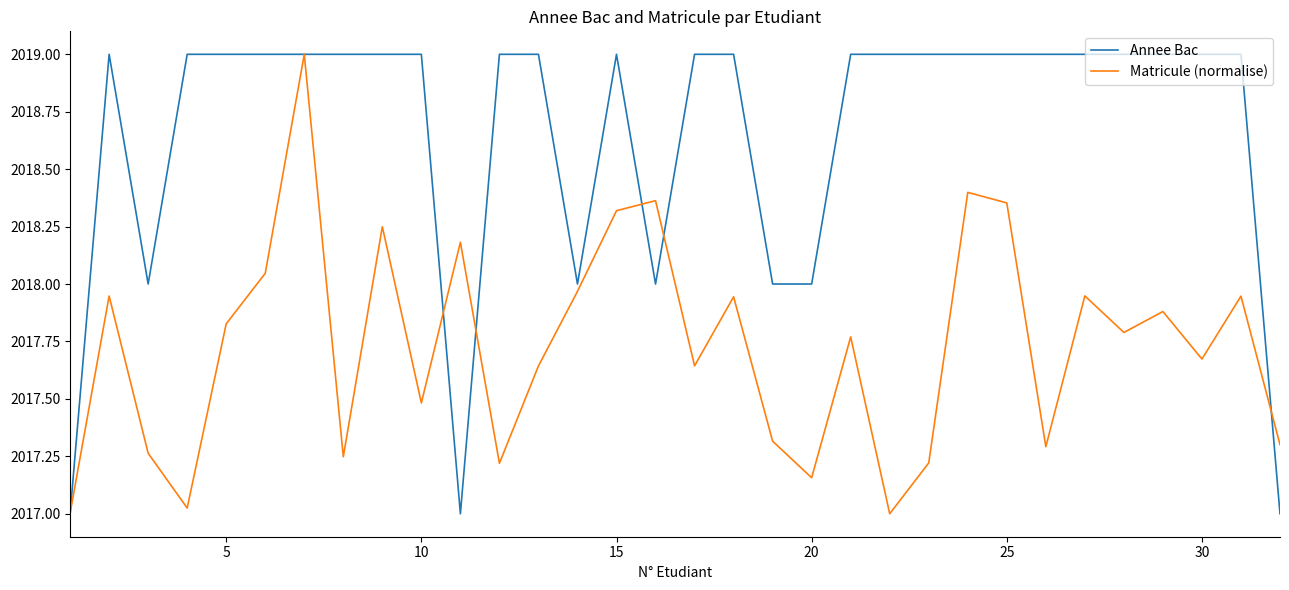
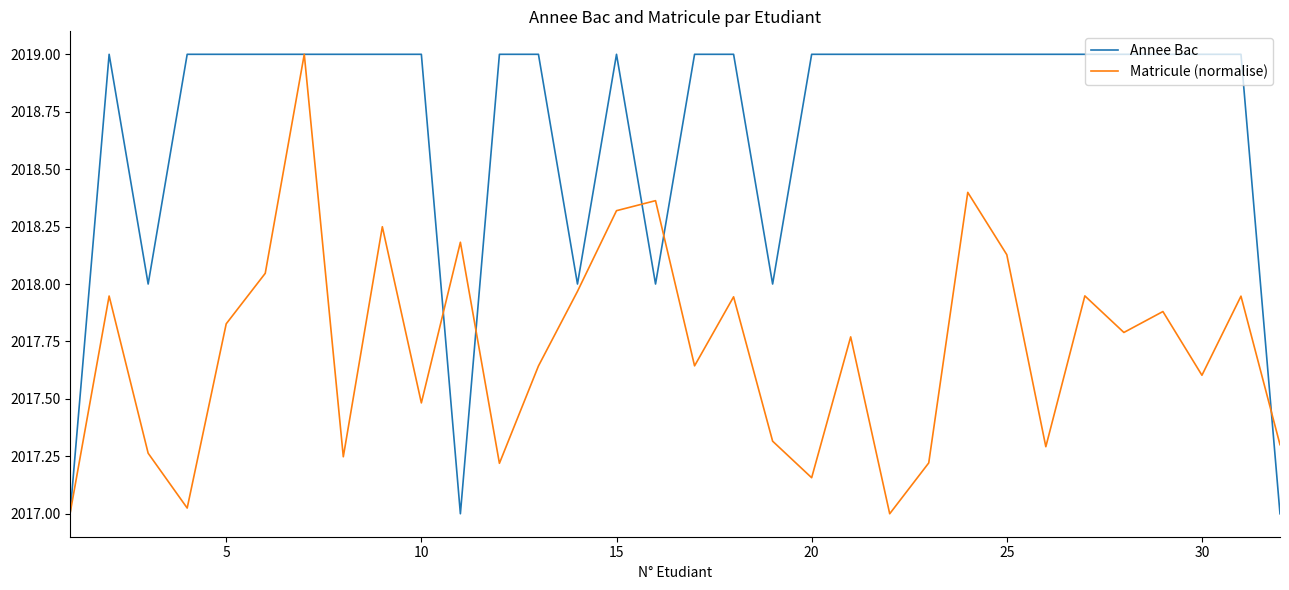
Annee Bac, 20: 2018 -> 2019
Matricule (normalise), 25: 2018.35 -> 2018.13
Matricule (normalise), 30: 2017.67 -> 2017.60
